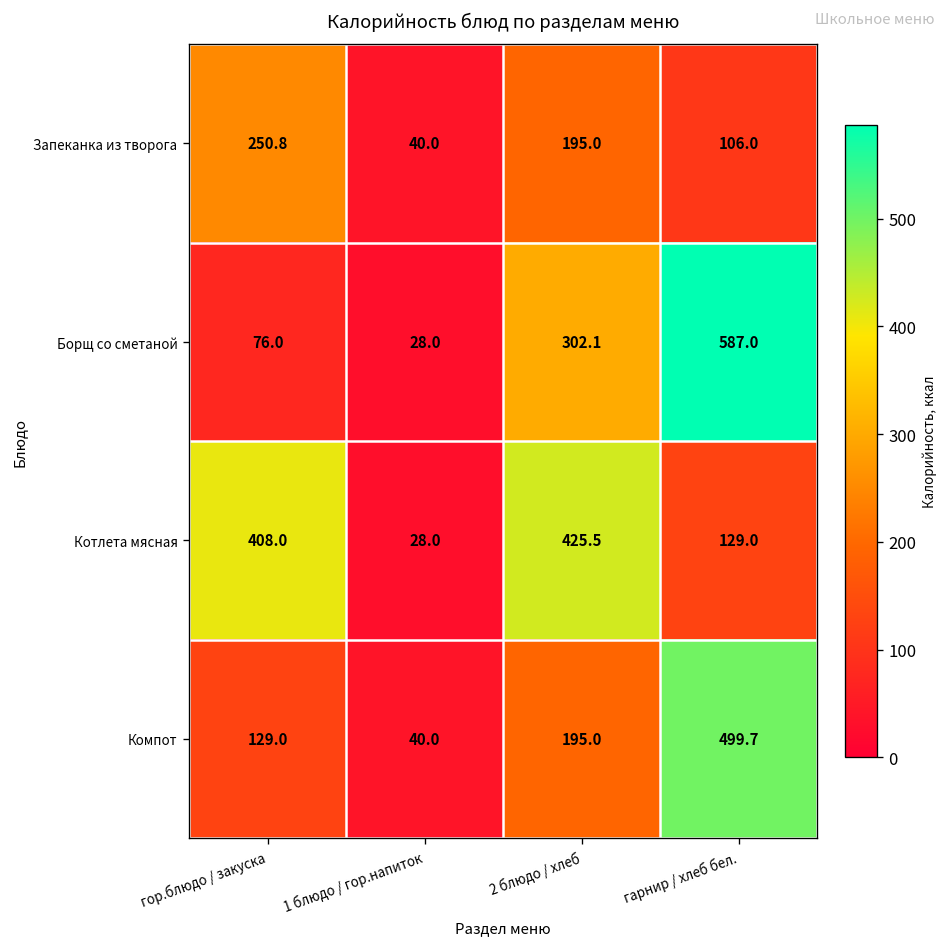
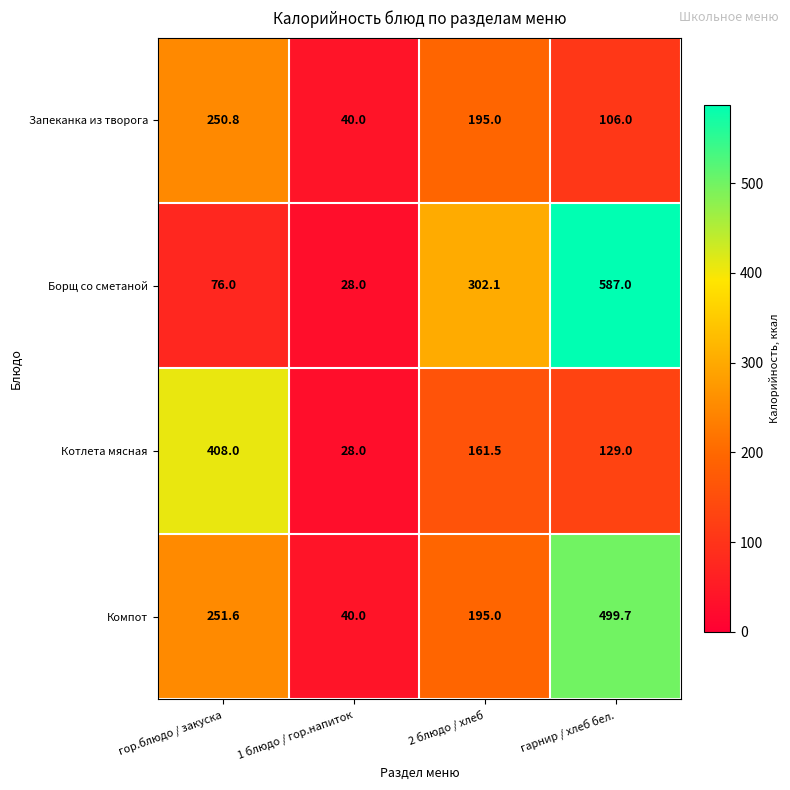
Котлета мясная, 2 блюдо / хлеб: 425.5 -> 161.5
Компот, гор.блюдо / закуска: 129.0 -> 251.6
